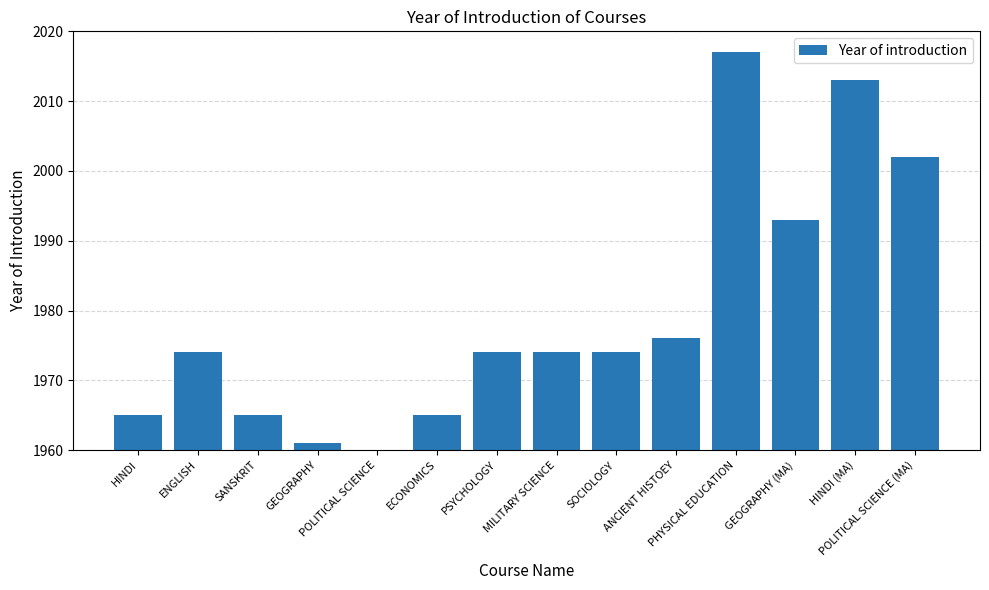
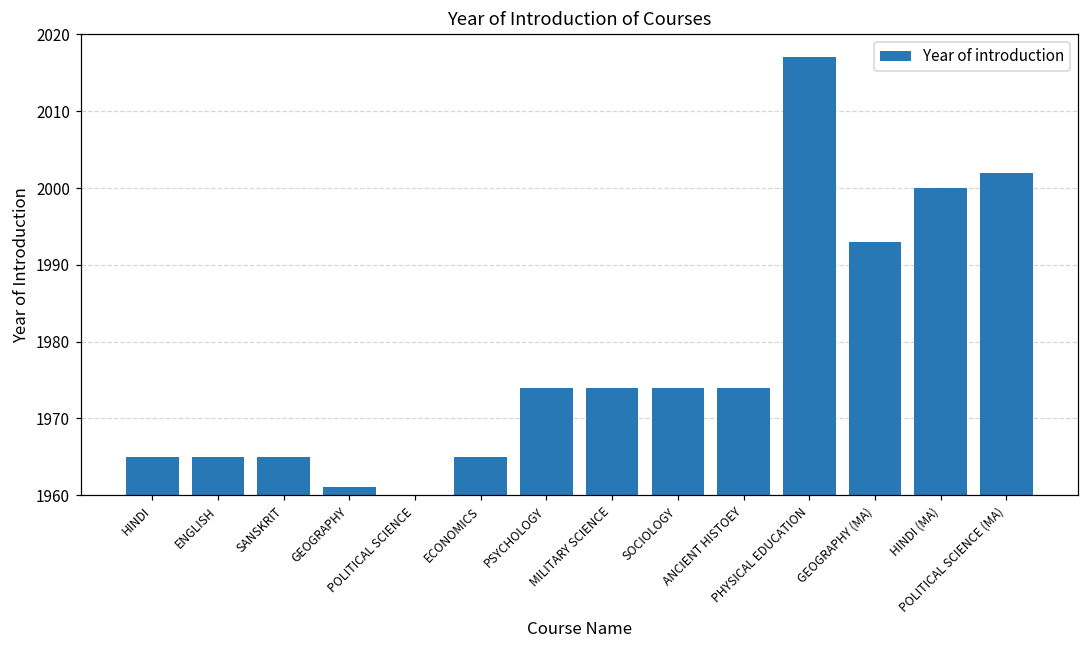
ENGLISH: 1974 -> 1965
ANCIENT HISTOEY: 1976 -> 1974
HINDI (MA): 2013 -> 2000
